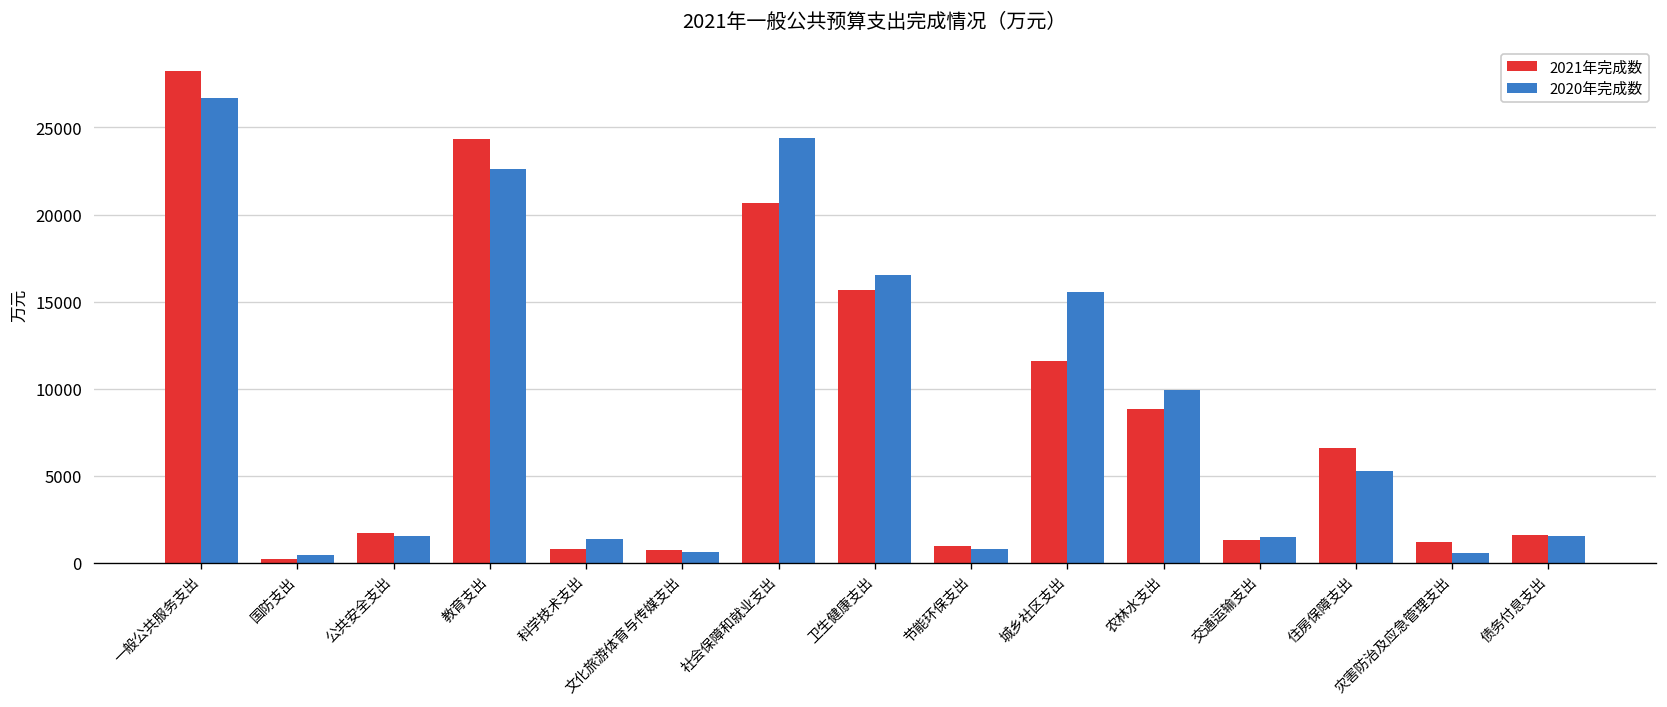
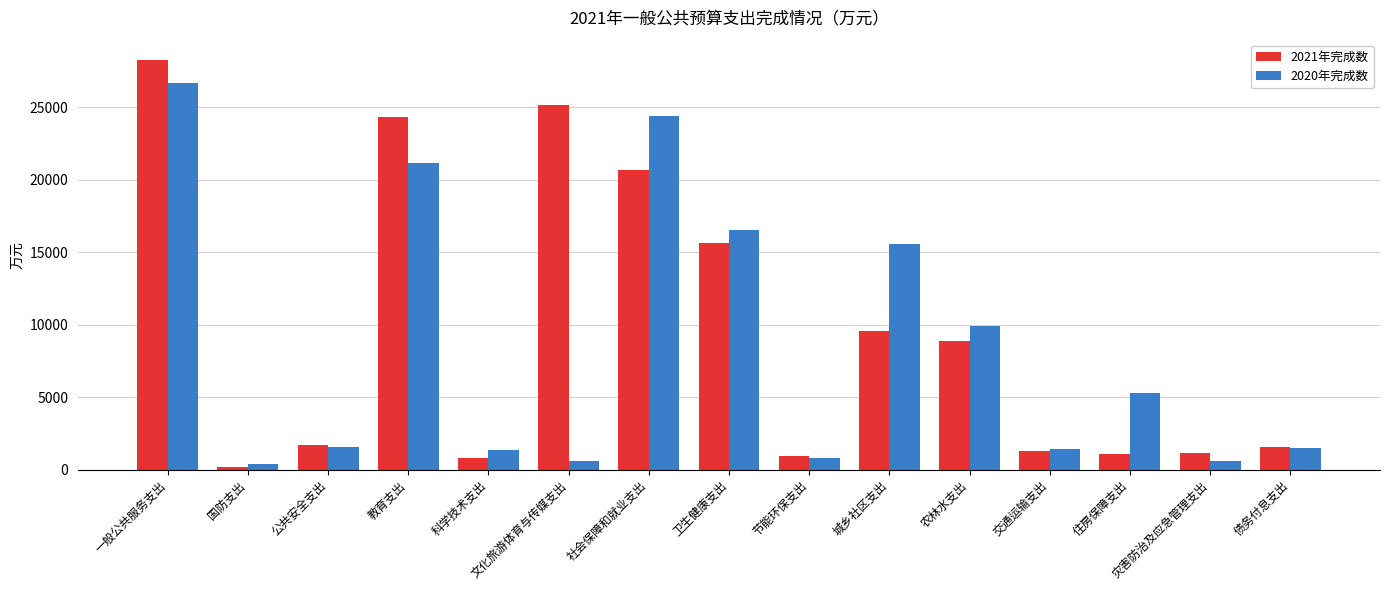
2020年完成数, 教育支出: 22600 -> 21200
2021年完成数, 文化旅游体育与传媒支出: 700 -> 25100
2021年完成数, 城乡社区支出: 11600 -> 9500
2021年完成数, 住房保障支出: 6600 -> 1000
